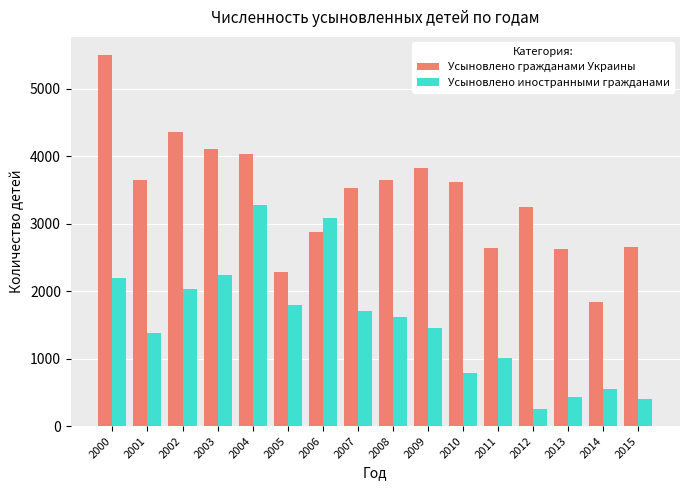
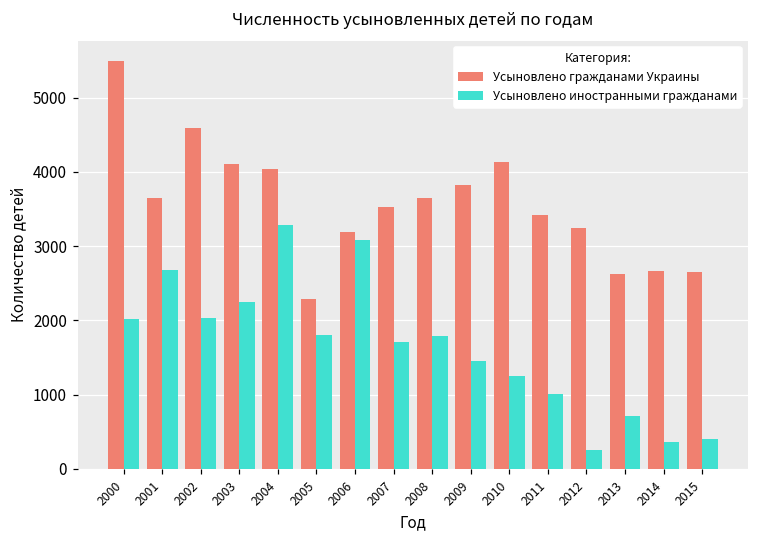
Усыновлено иностранными гражданами, 2000: 2200 -> 2000
Усыновлено иностранными гражданами, 2001: 1400 -> 2700
Усыновлено гражданами Украины, 2002: 4400 -> 4600
Усыновлено гражданами Украины, 2006: 2900 -> 3200
Усыновлено иностранными гражданами, 2008: 1600 -> 1800
Усыновлено гражданами Украины, 2010: 3600 -> 4100
Усыновлено иностранными гражданами, 2010: 800 -> 1200
Усыновлено гражданами Украины, 2011: 2600 -> 3400
Усыновлено иностранными гражданами, 2013: 400 -> 700
Усыновлено гражданами Украины, 2014: 1800 -> 2700
Усыновлено иностранными гражданами, 2014: 600 -> 400
